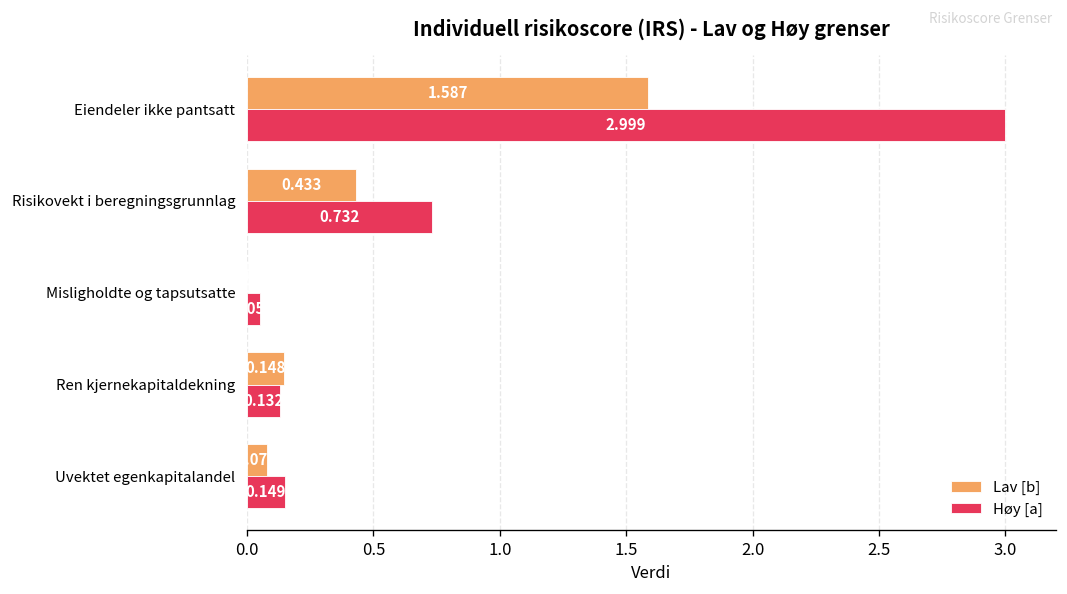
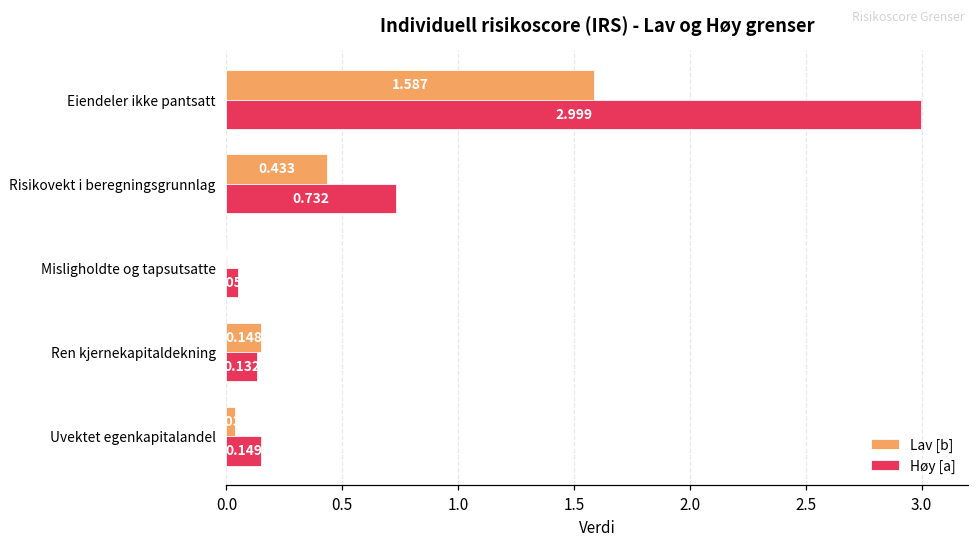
Lav [b], Uvektet egenkapitalandel: 0.08 -> 0.04
